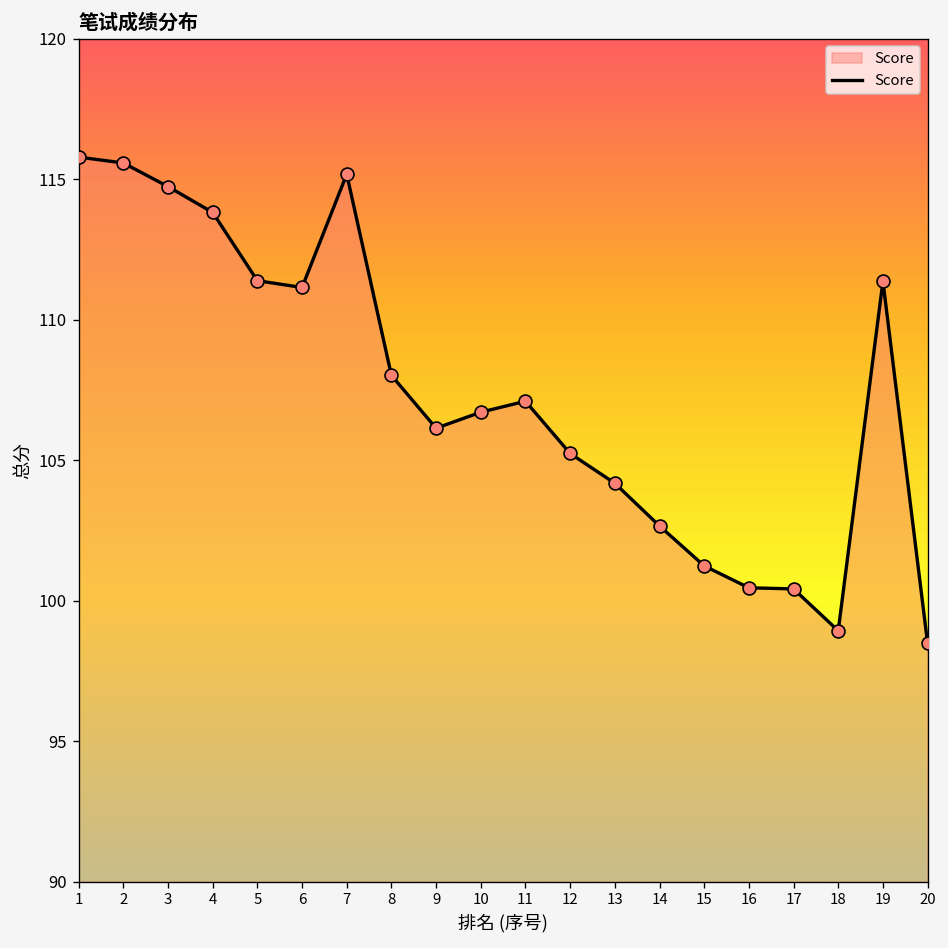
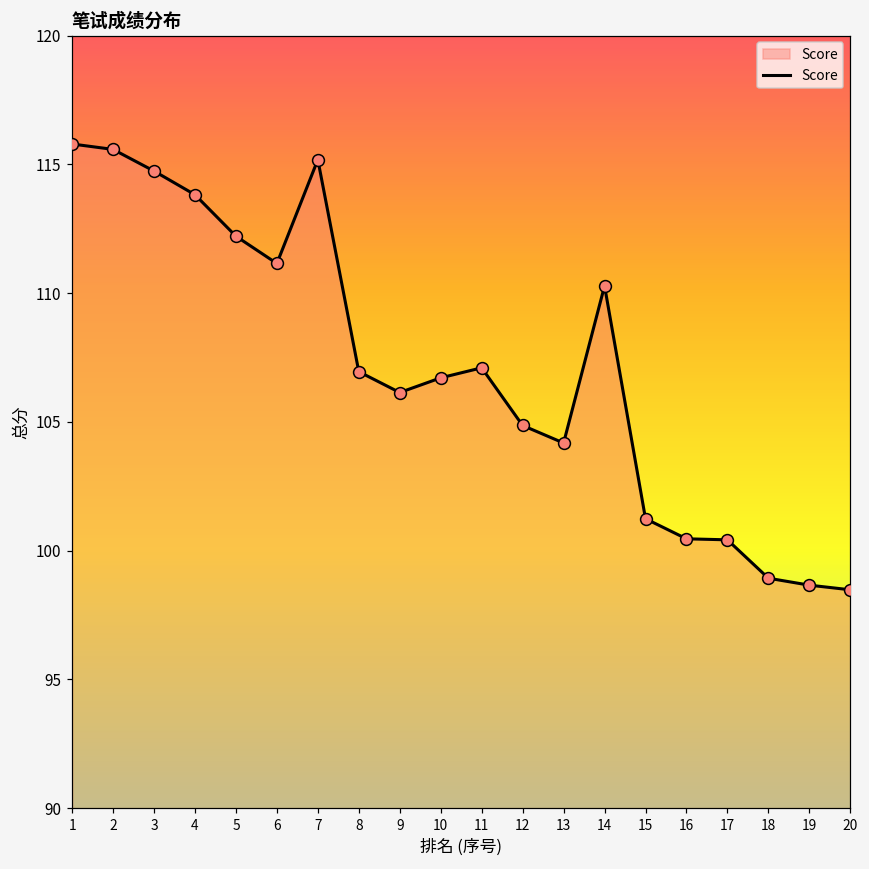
5: 111.4 -> 112.2
8: 108.0 -> 107.0
12: 105.2 -> 104.9
14: 102.7 -> 110.3
19: 111.4 -> 98.7
